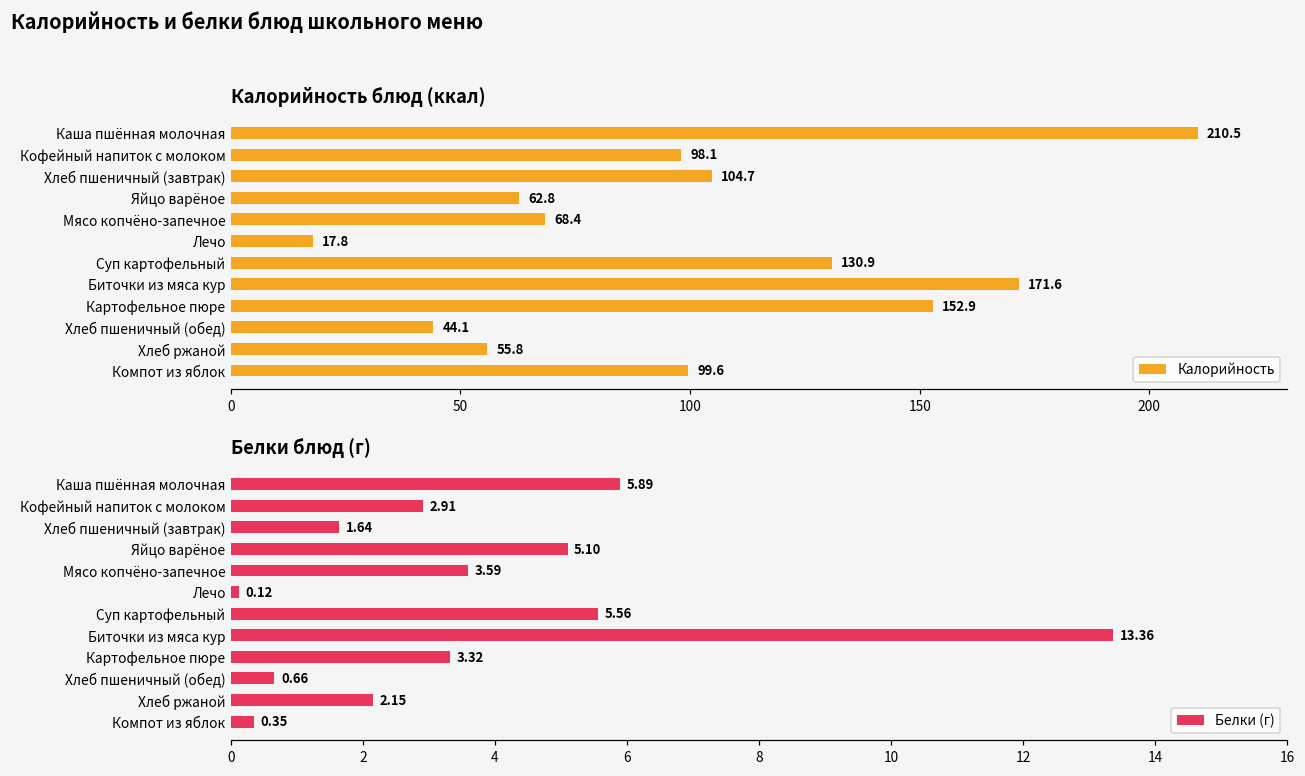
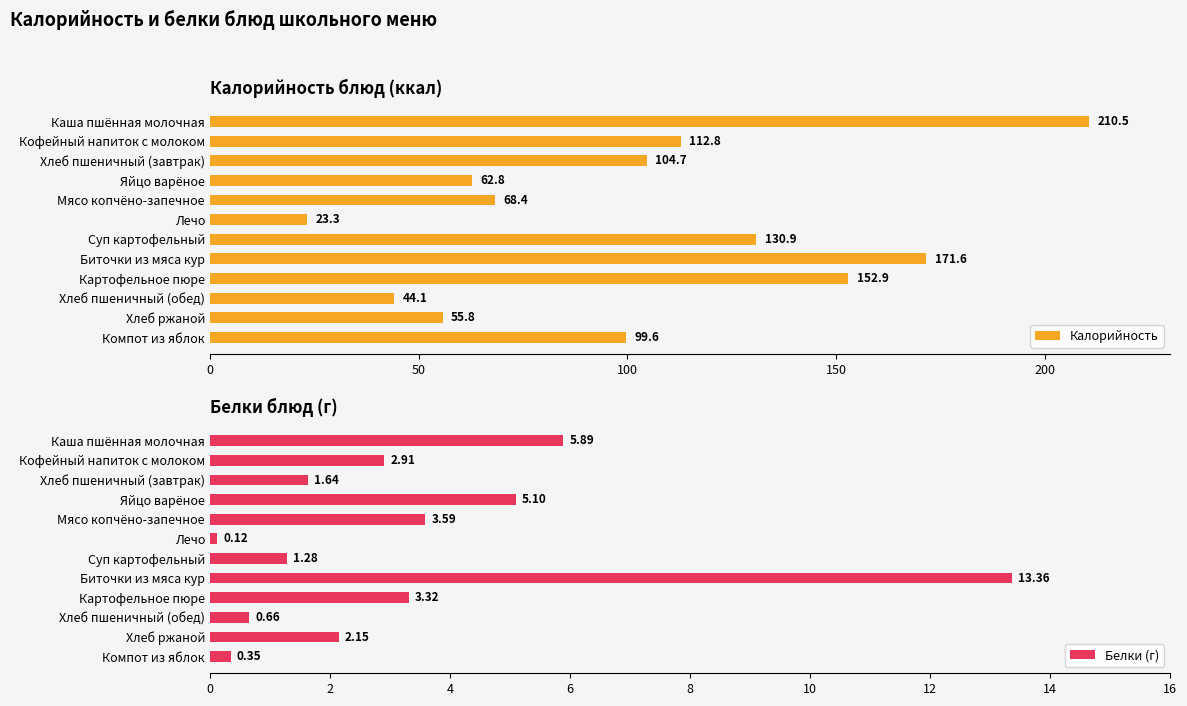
Калорийность блюд (ккал), Кофейный напиток с молоком: 98.1 -> 112.8
Калорийность блюд (ккал), Лечо: 17.8 -> 23.3
Белки блюд (г), Суп картофельный: 5.56 -> 1.28
